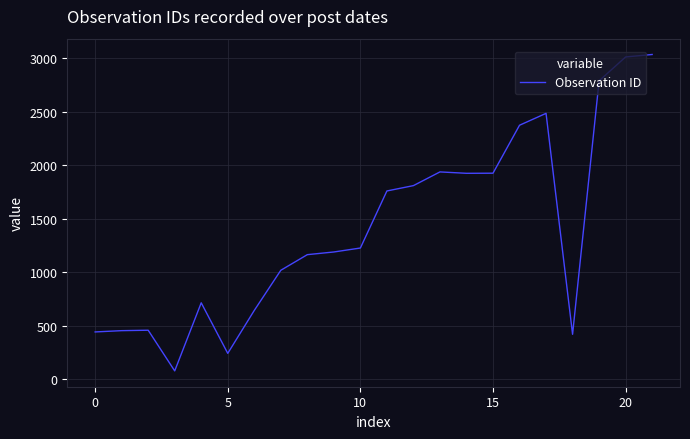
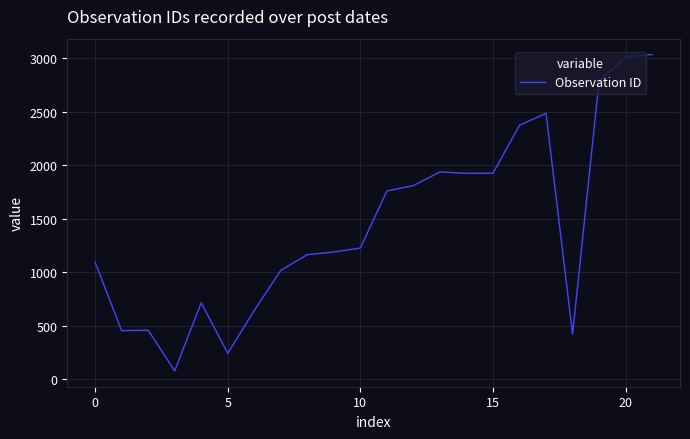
0: 440 -> 1090
